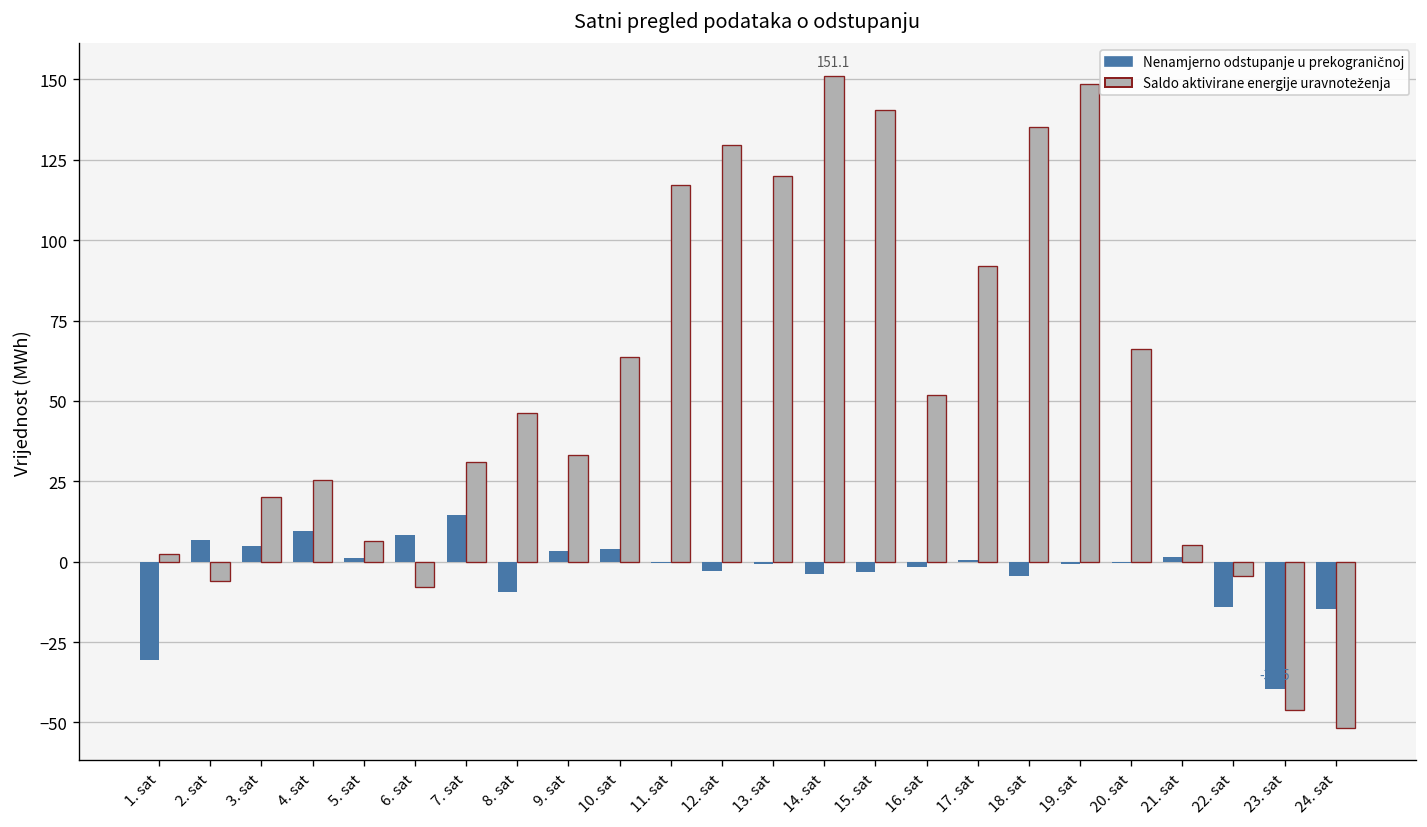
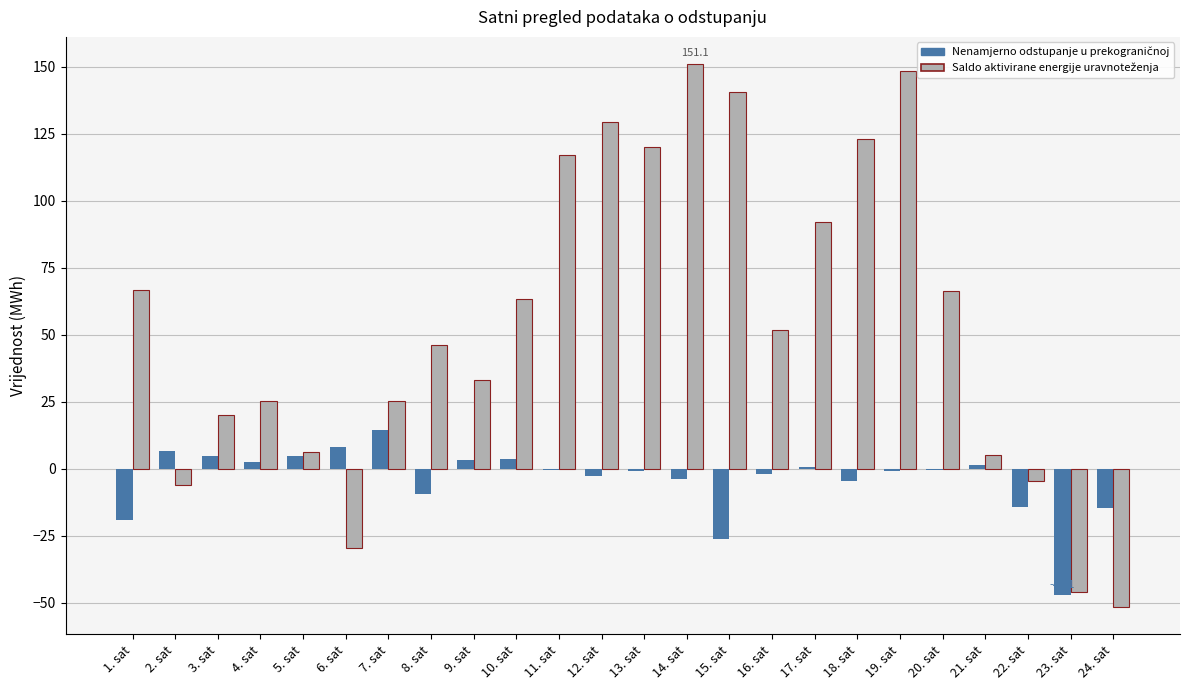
Nenamjerno odstupanje u prekograničnoj, 1. sat: -31 -> -19
Saldo aktivirane energije uravnoteženja, 1. sat: 2 -> 67
Nenamjerno odstupanje u prekograničnoj, 4. sat: 10 -> 3
Nenamjerno odstupanje u prekograničnoj, 5. sat: 1 -> 5
Saldo aktivirane energije uravnoteženja, 6. sat: -8 -> -29
Saldo aktivirane energije uravnoteženja, 7. sat: 31 -> 25
Nenamjerno odstupanje u prekograničnoj, 15. sat: -3 -> -26
Saldo aktivirane energije uravnoteženja, 18. sat: 135 -> 123
Nenamjerno odstupanje u prekograničnoj, 23. sat: -39 -> -47
